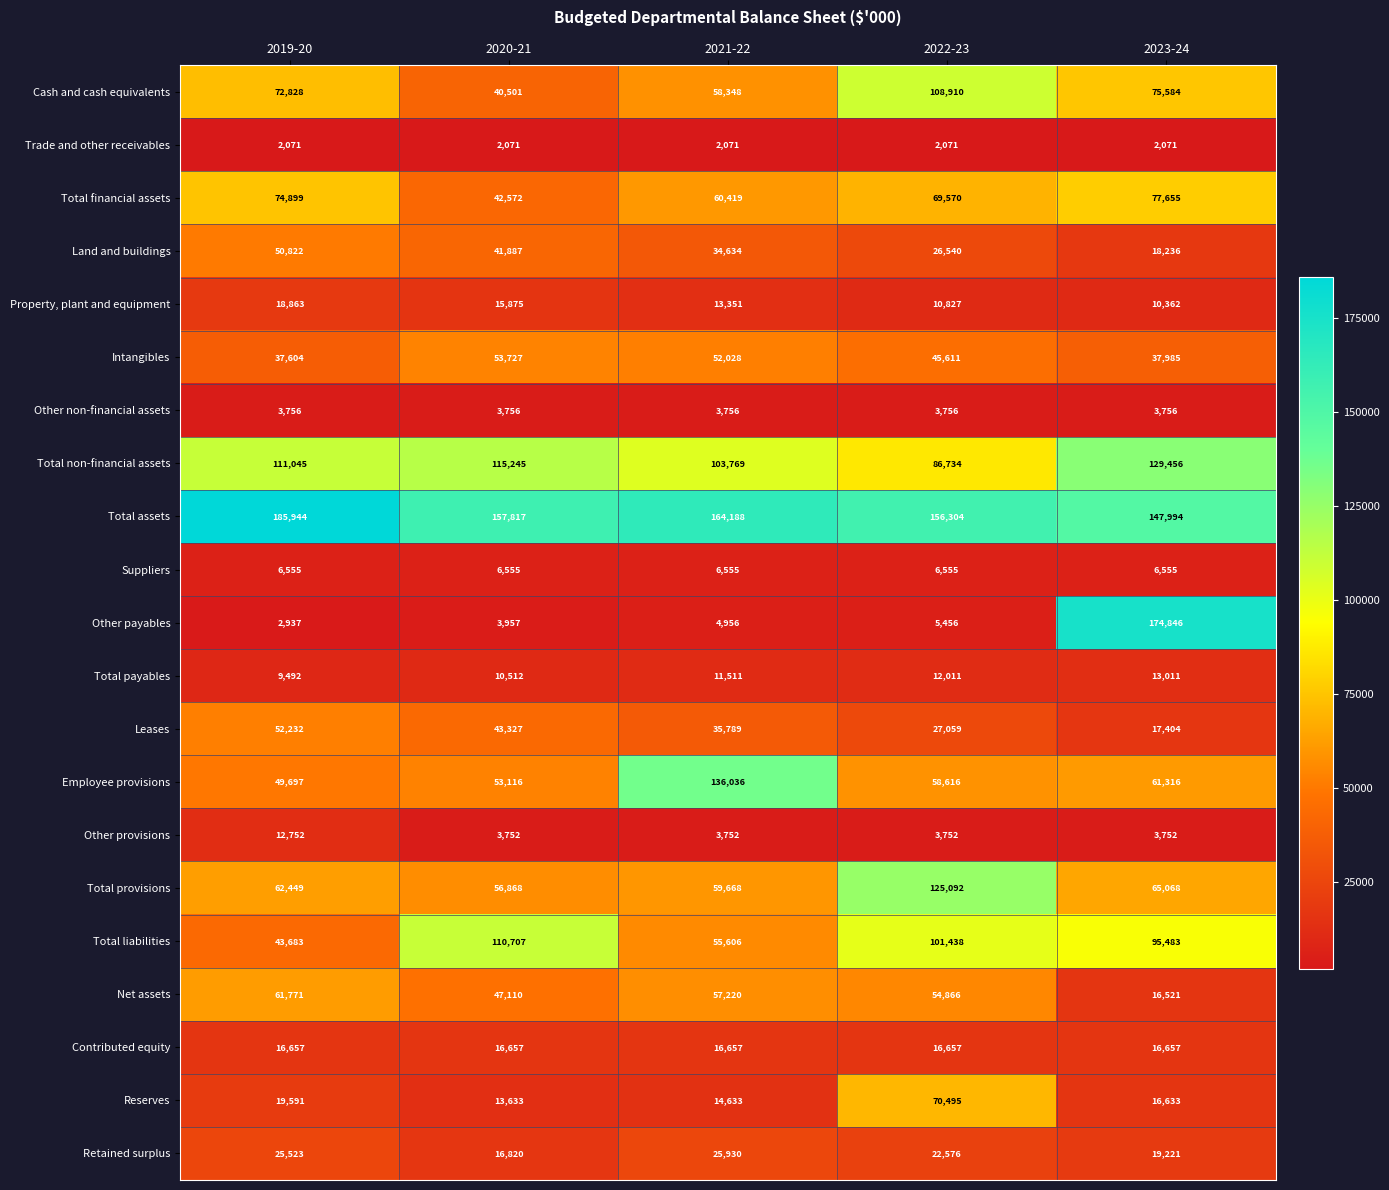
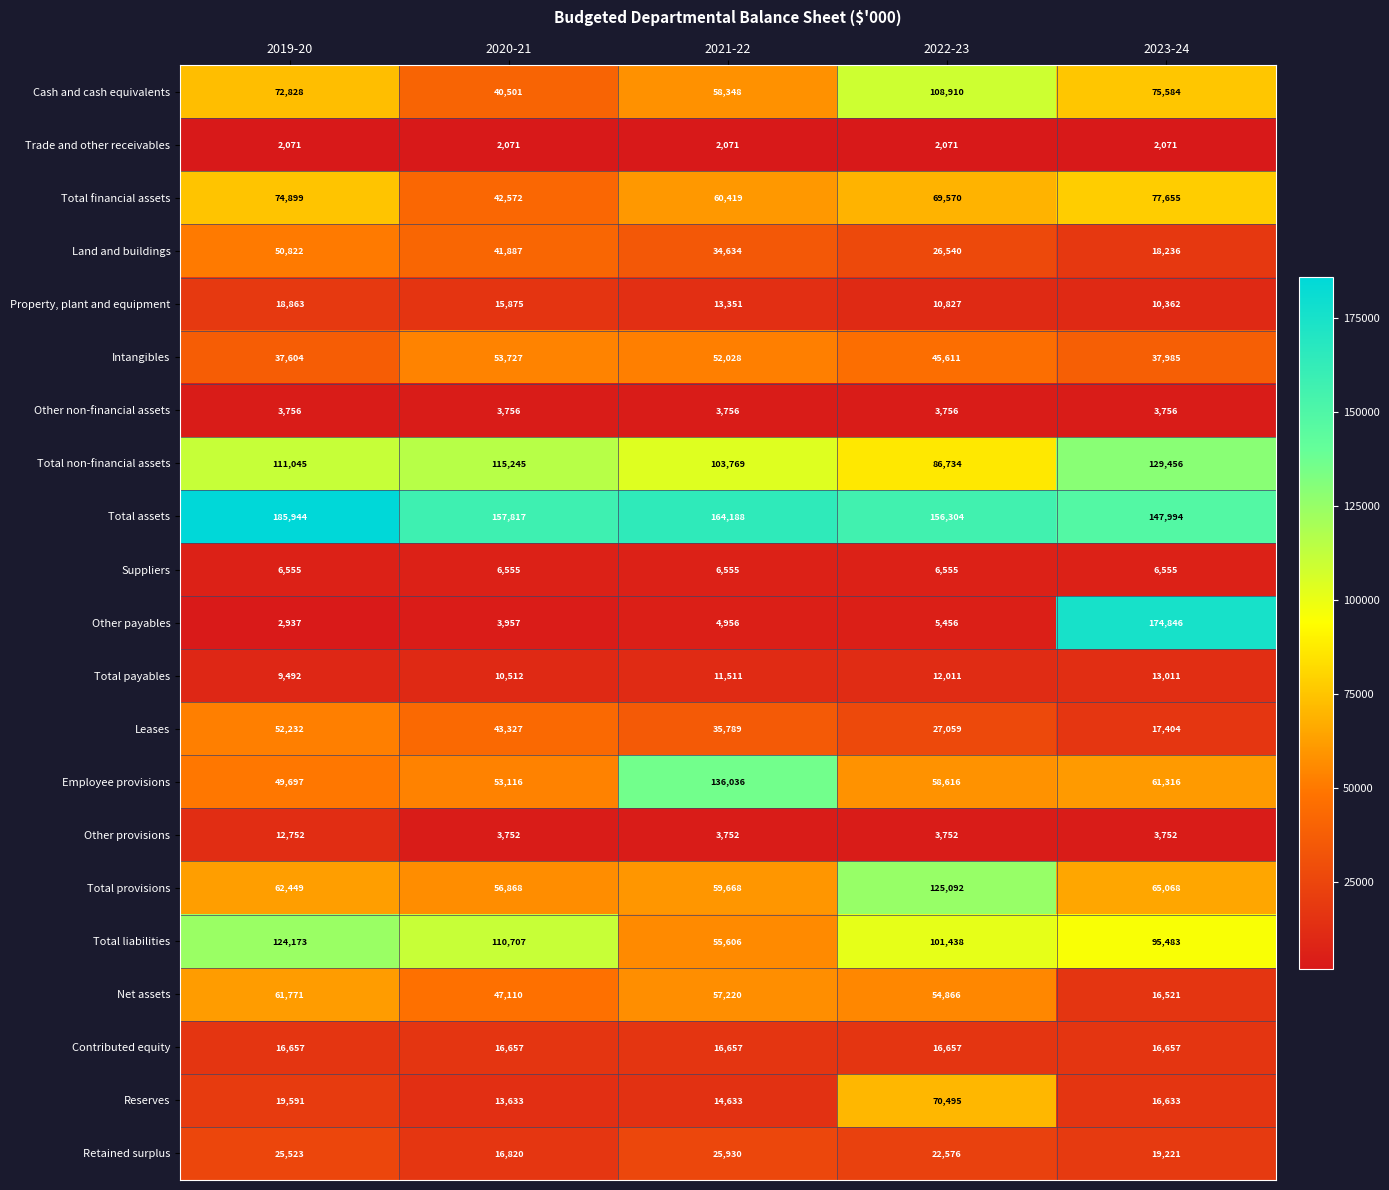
Total liabilities, 2019-20: 43,683 -> 124,173
